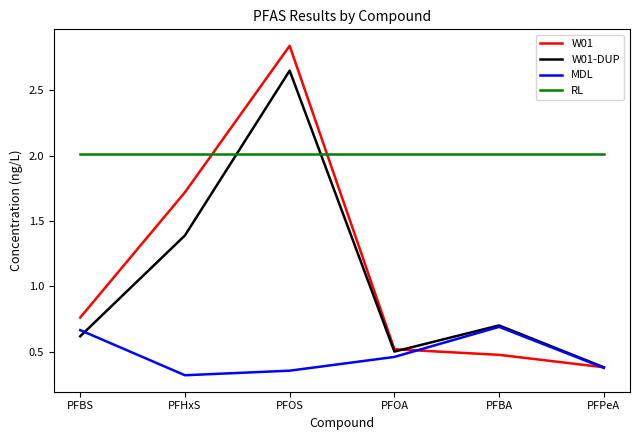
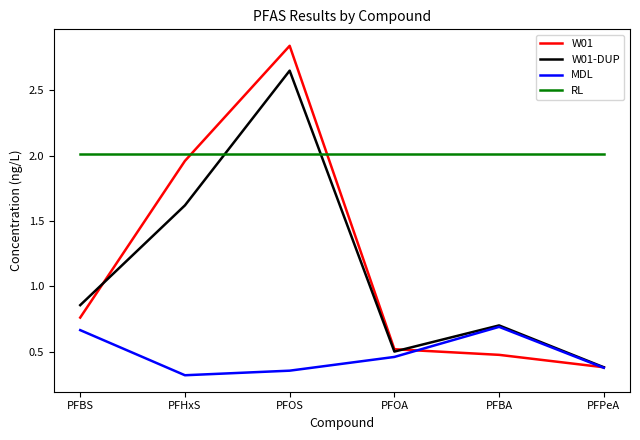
W01-DUP, PFBS: 0.62 -> 0.86
W01, PFHxS: 1.72 -> 1.96
W01-DUP, PFHxS: 1.39 -> 1.62
